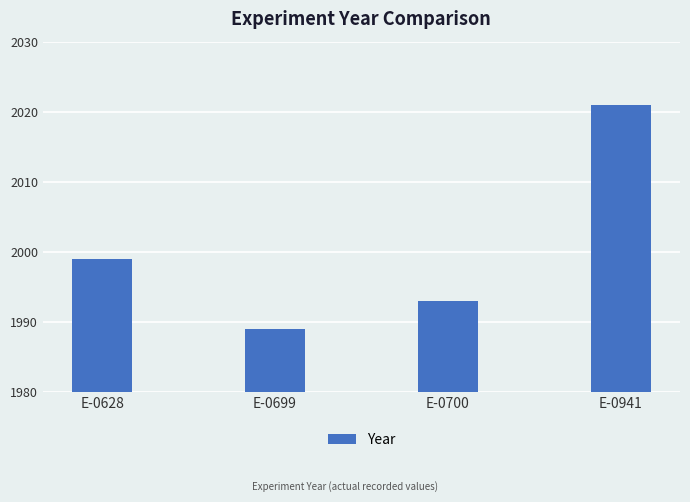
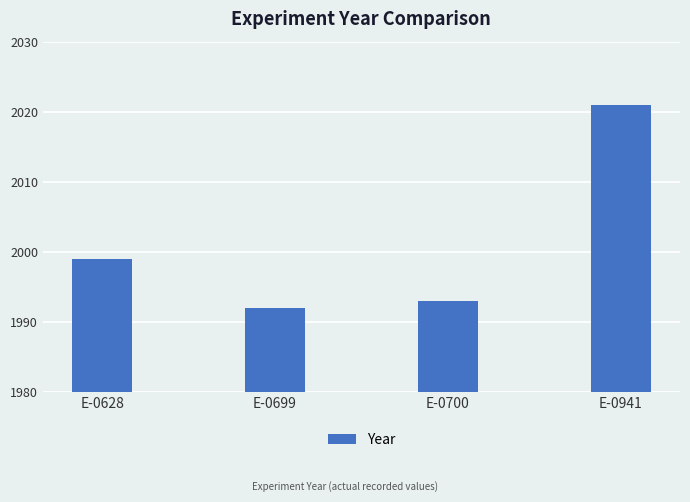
E-0699: 1989 -> 1992
